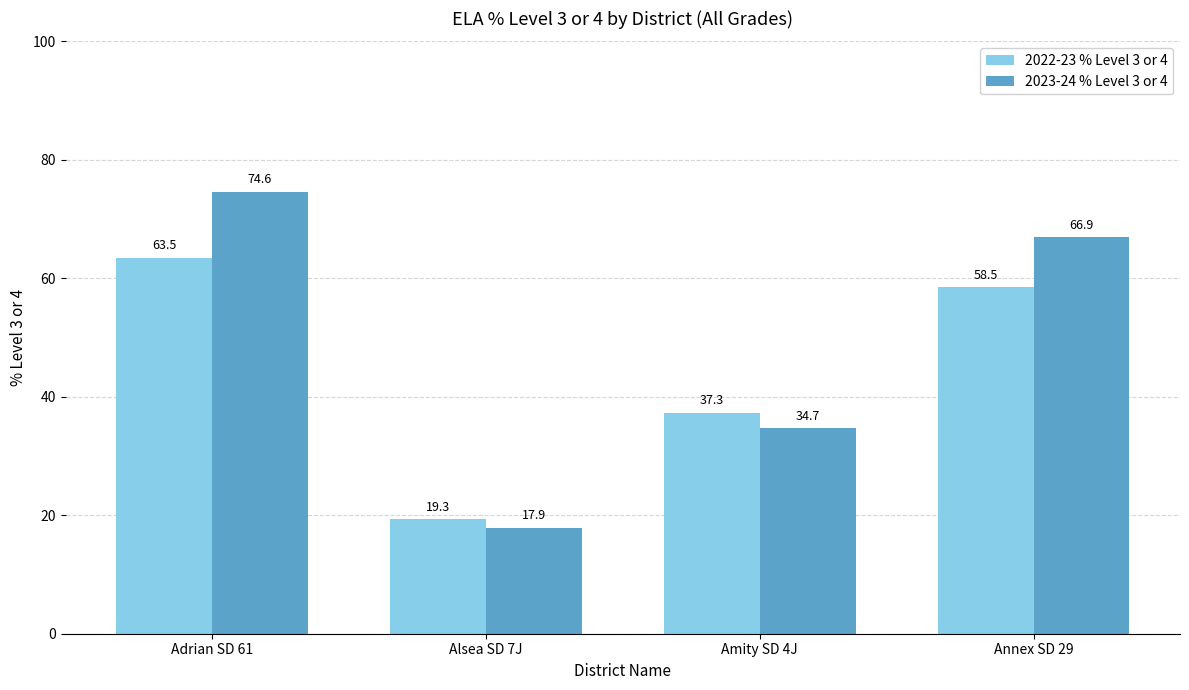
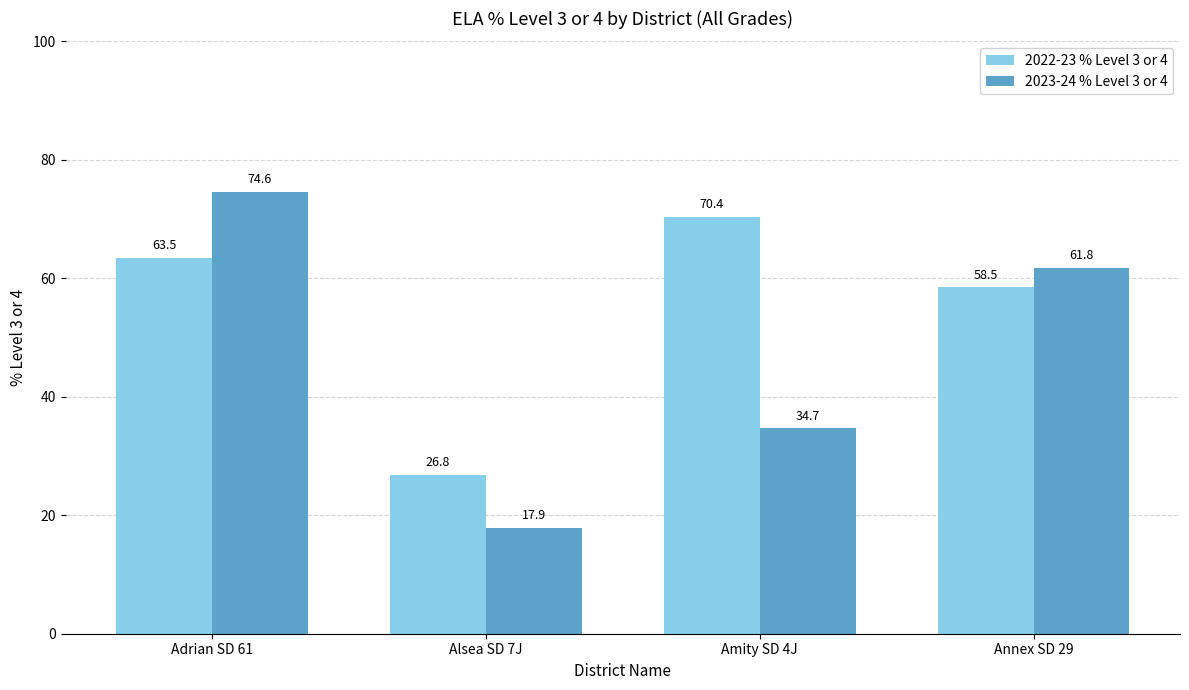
2022-23 % Level 3 or 4, Alsea SD 7J: 19.3 -> 26.8
2022-23 % Level 3 or 4, Amity SD 4J: 37.3 -> 70.4
2023-24 % Level 3 or 4, Annex SD 29: 66.9 -> 61.8
